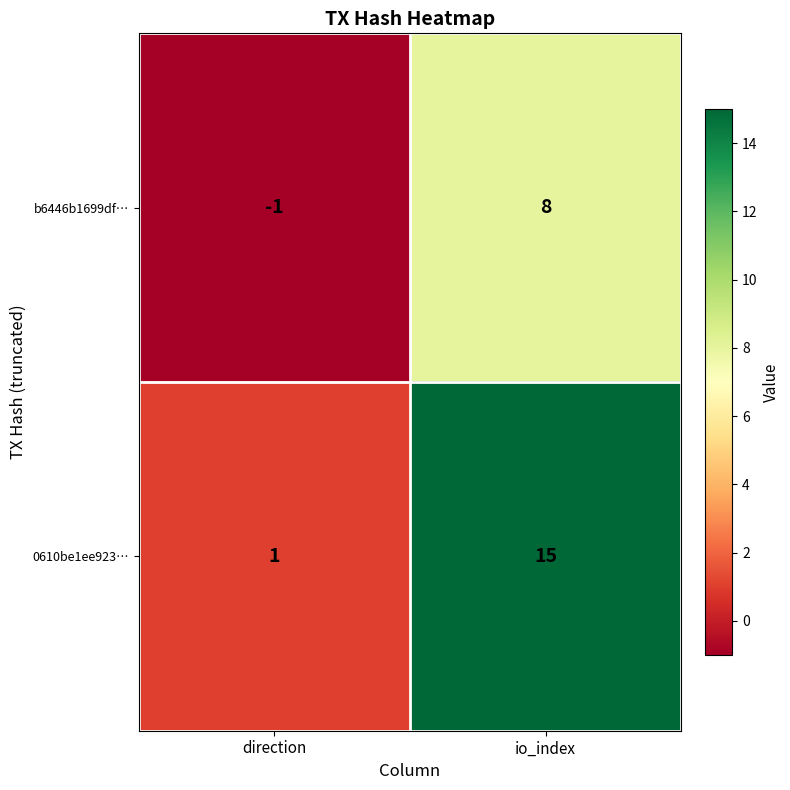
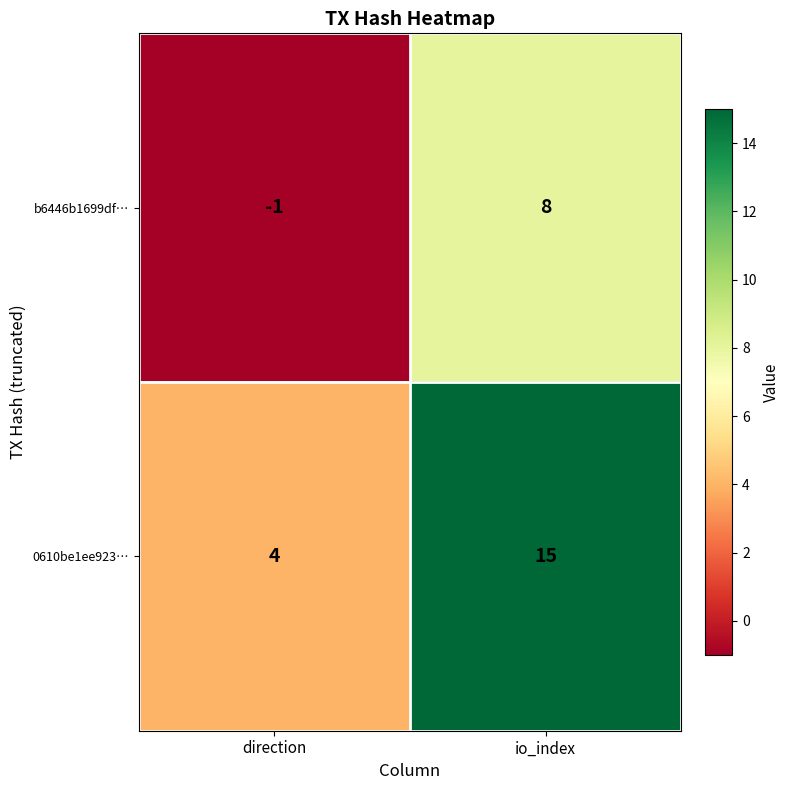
0610be1ee923…, direction: 1 -> 4
